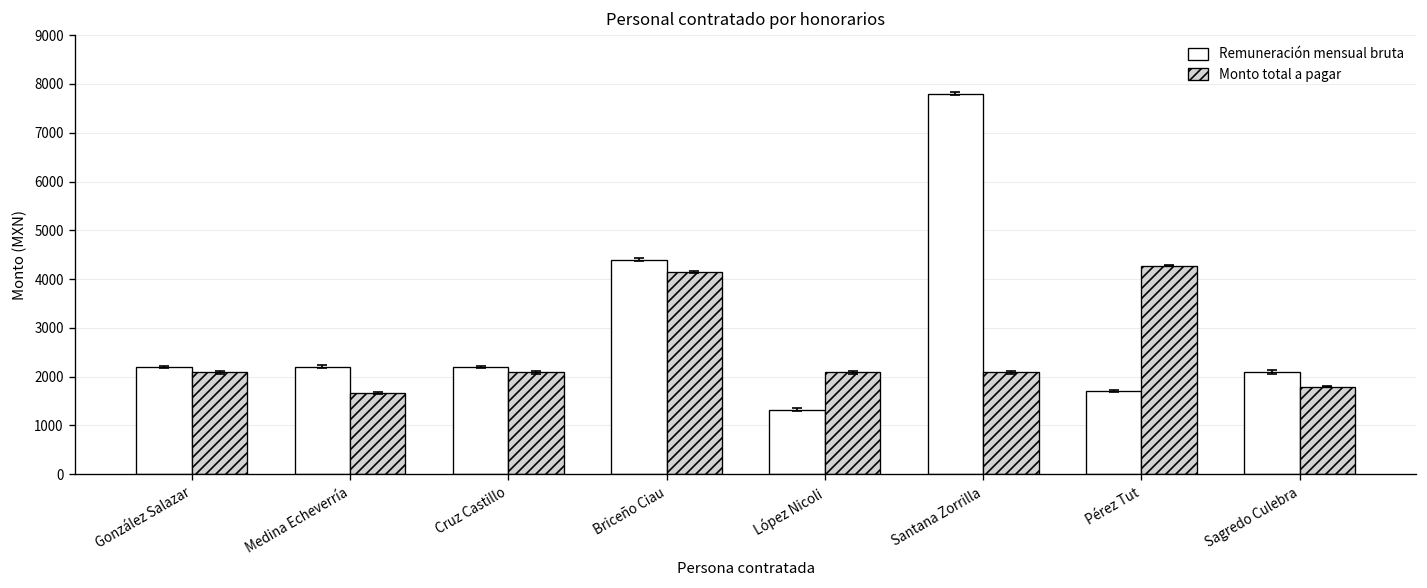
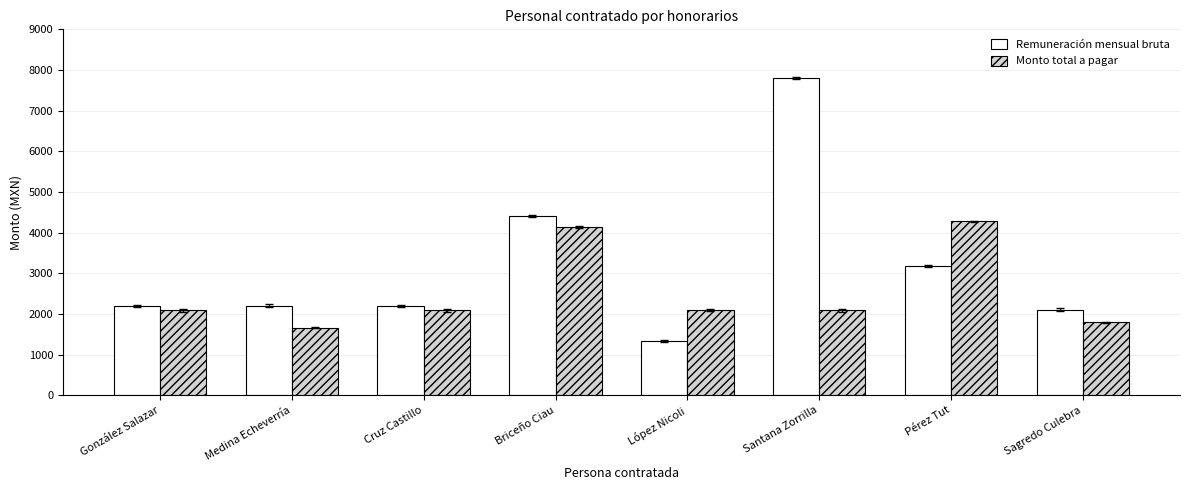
Remuneración mensual bruta, Pérez Tut: 1700 -> 3200
